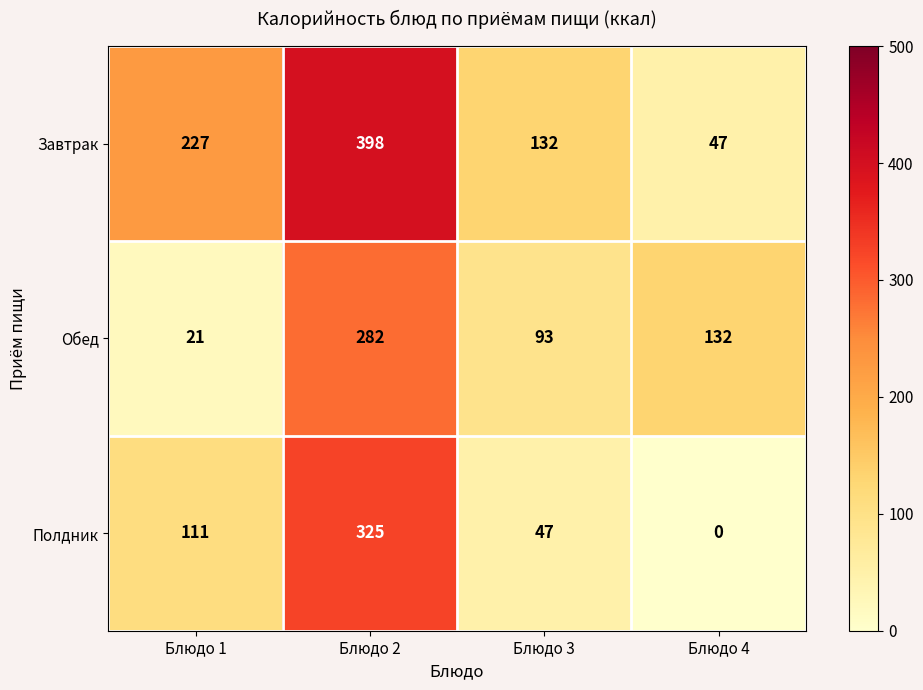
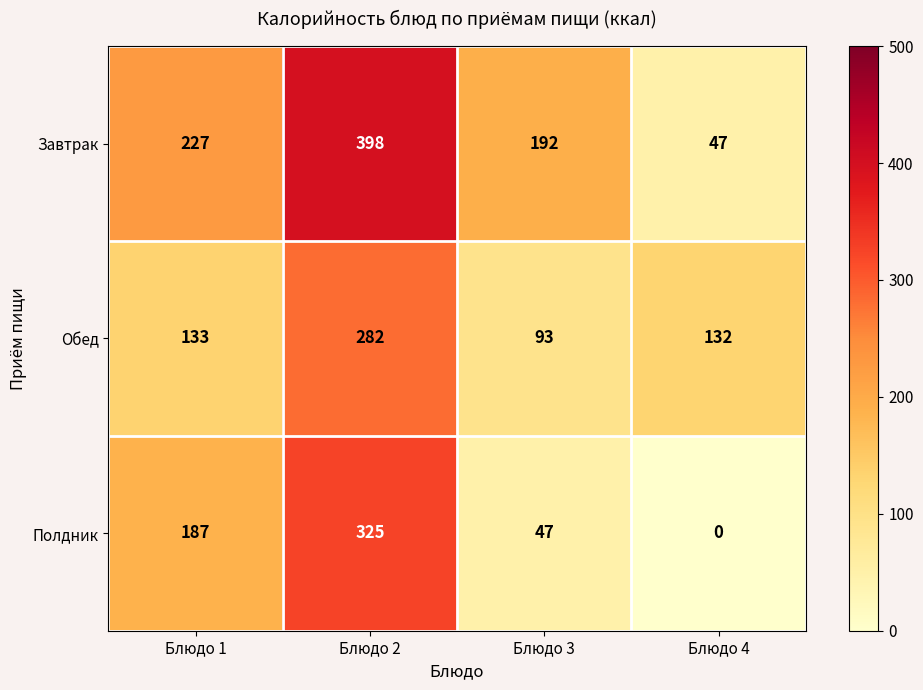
Завтрак, Блюдо 3: 132 -> 192
Обед, Блюдо 1: 21 -> 133
Полдник, Блюдо 1: 111 -> 187
